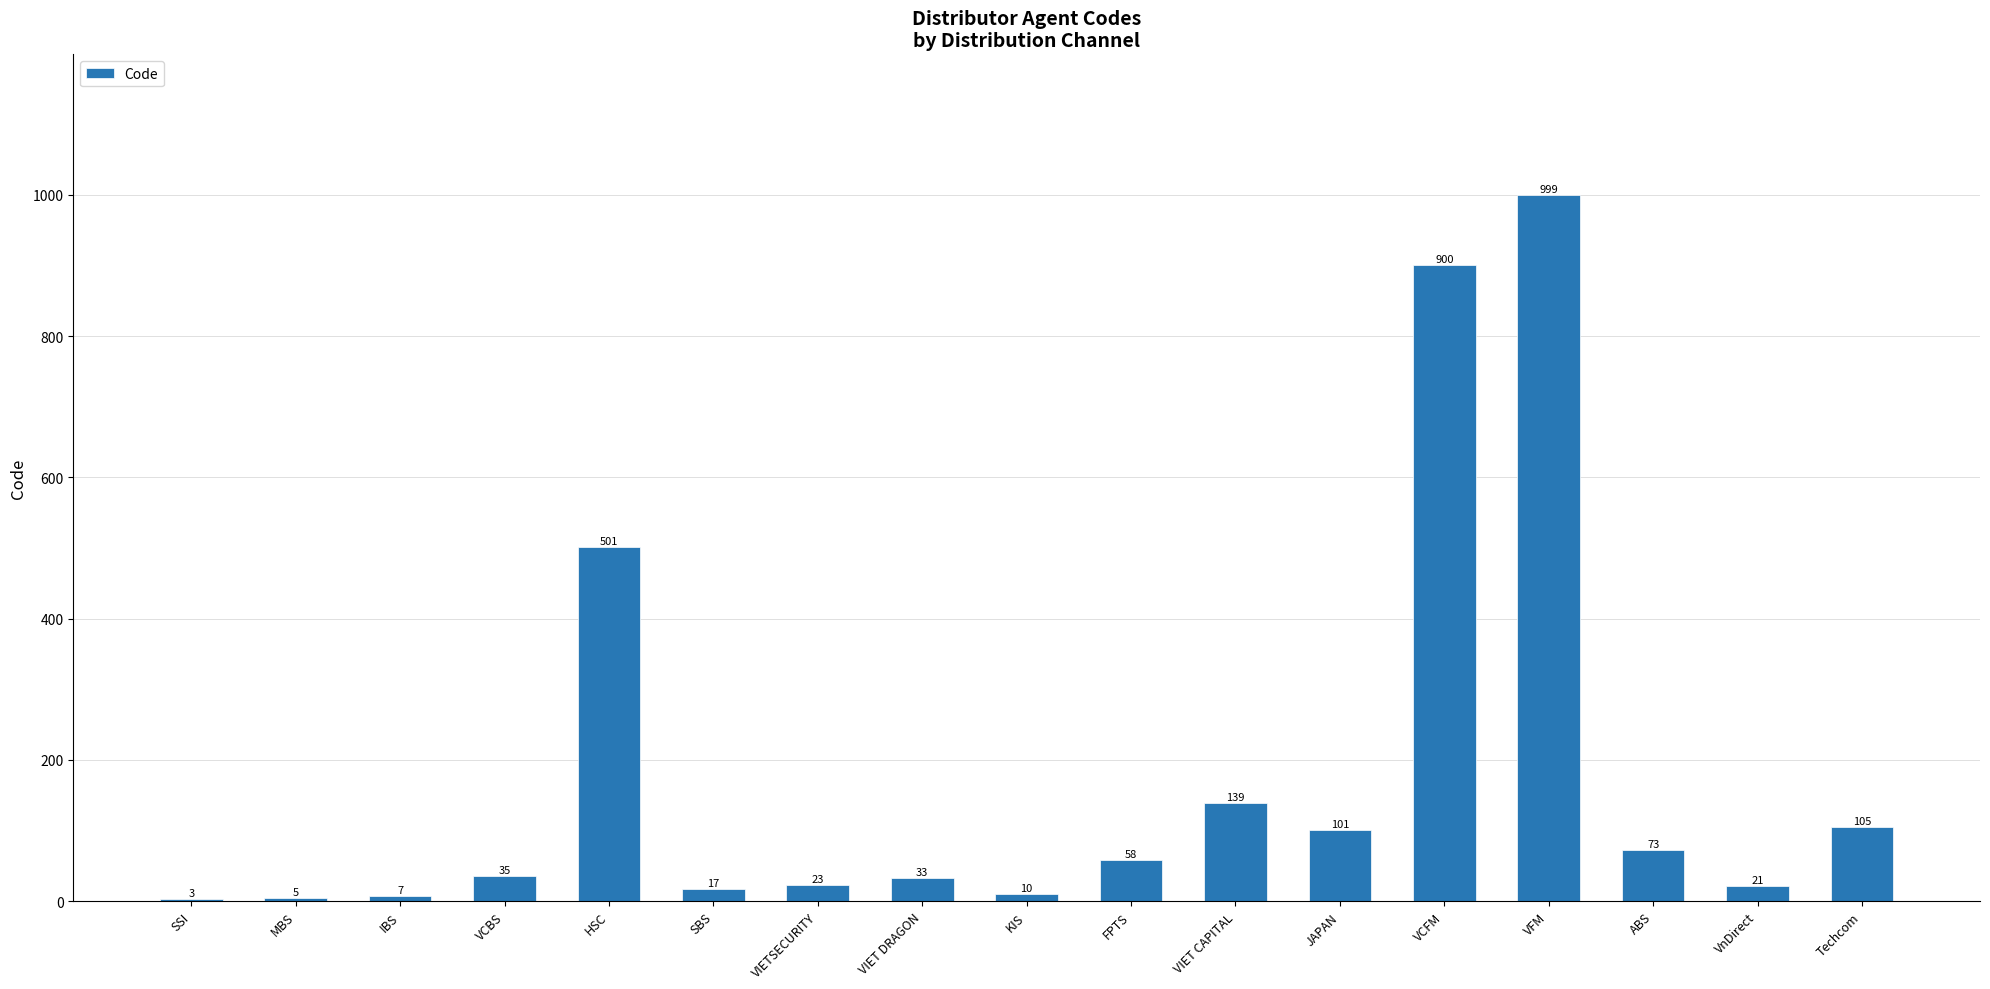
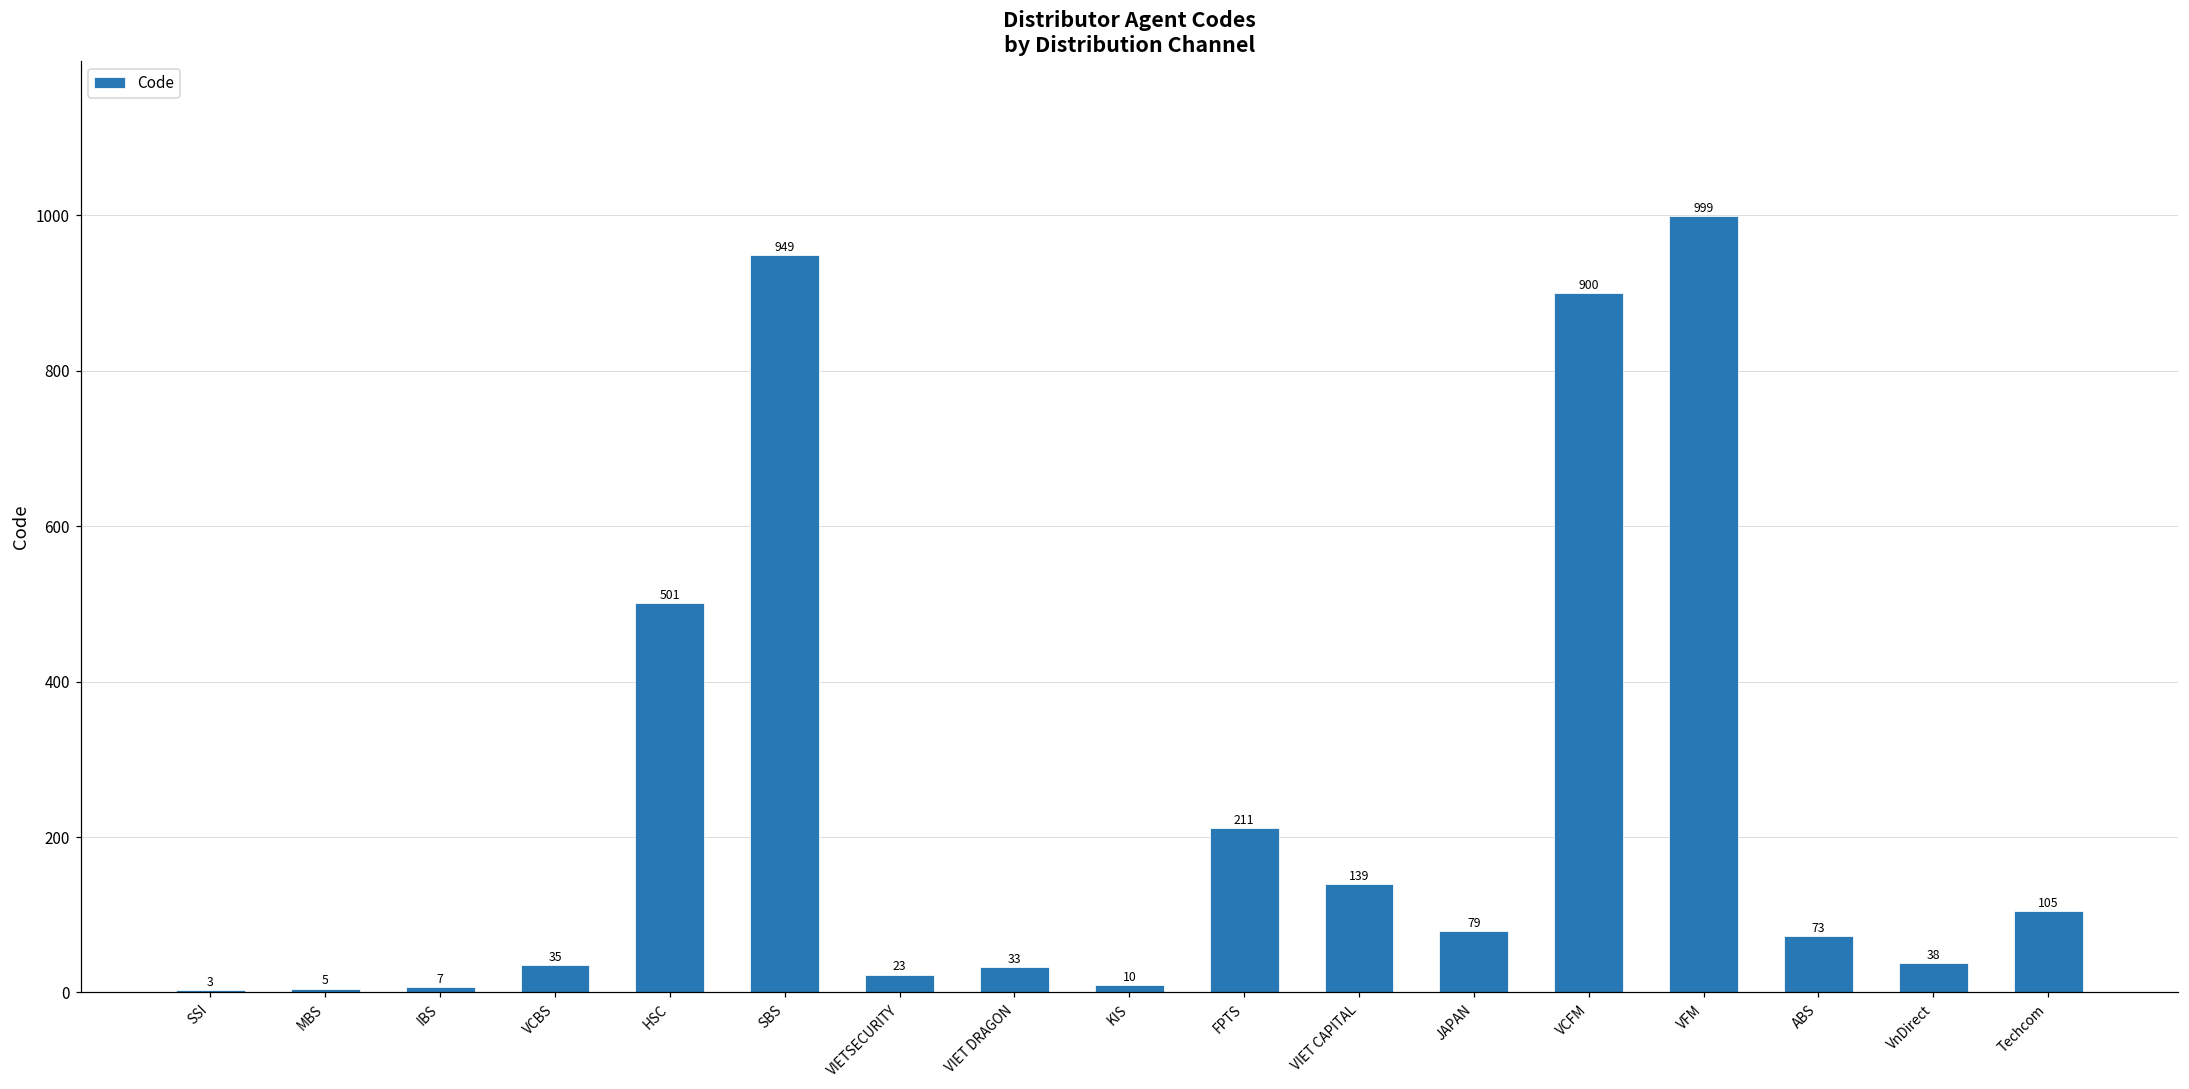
SBS: 17 -> 949
FPTS: 58 -> 211
JAPAN: 101 -> 79
VnDirect: 21 -> 38
